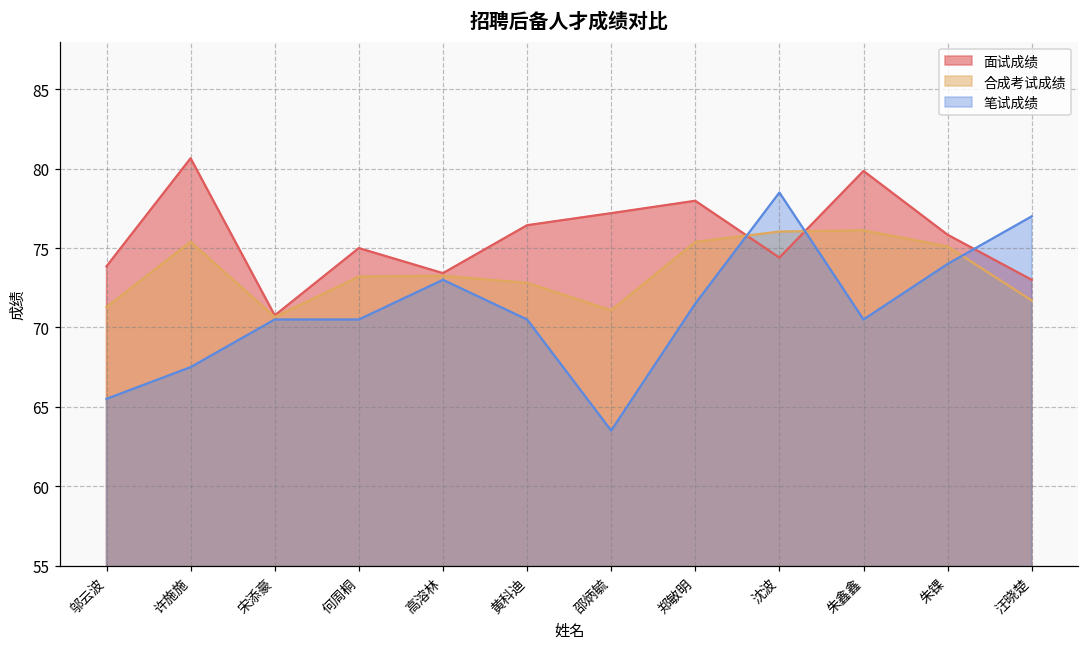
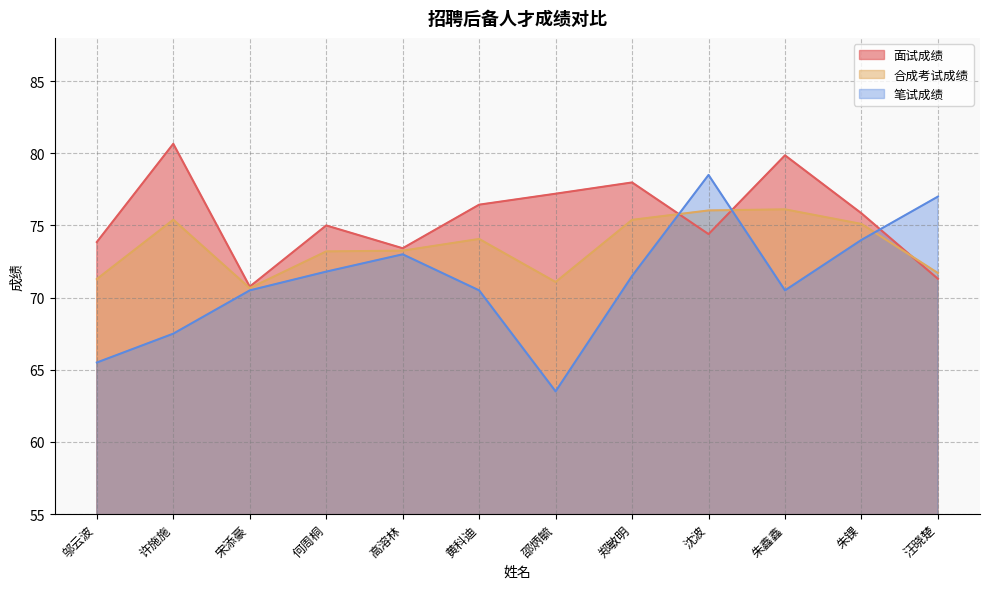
笔试成绩, 何周桐: 70.5 -> 71.8
合成考试成绩, 黄科迪: 72.8 -> 74.1
面试成绩, 汪晓楚: 73.0 -> 71.3
